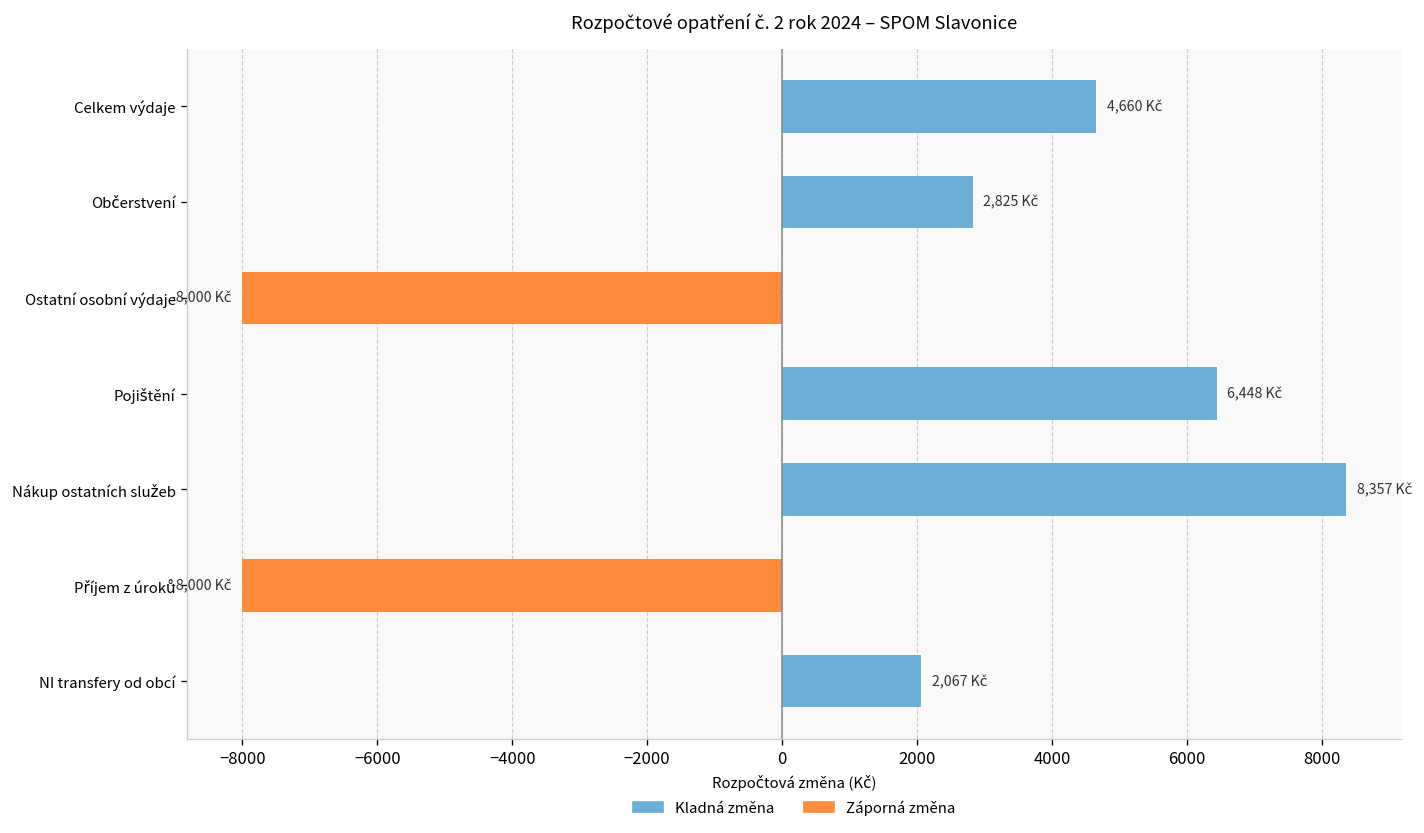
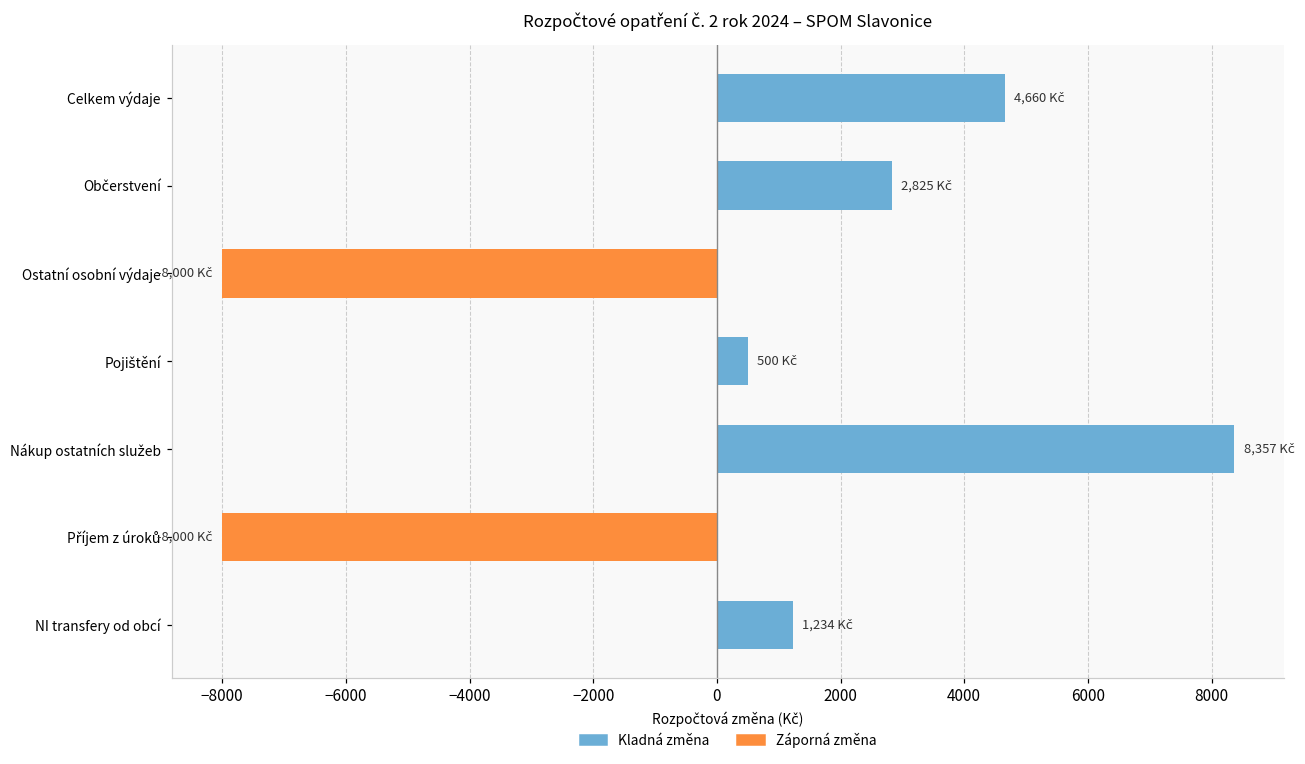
Kladná změna, Pojištění: 6,448 -> 500
Kladná změna, NI transfery od obcí: 2,067 -> 1,234
